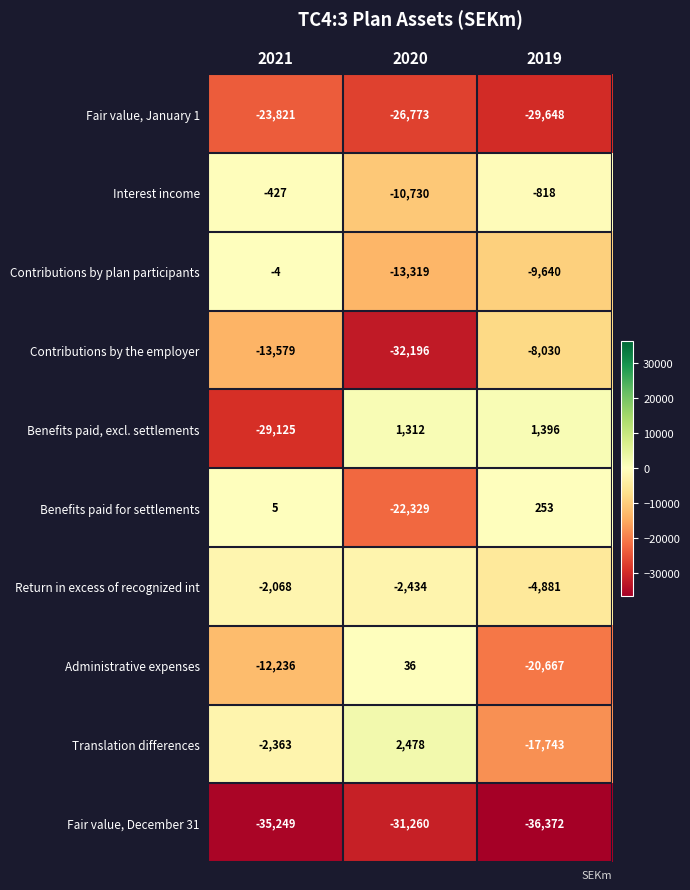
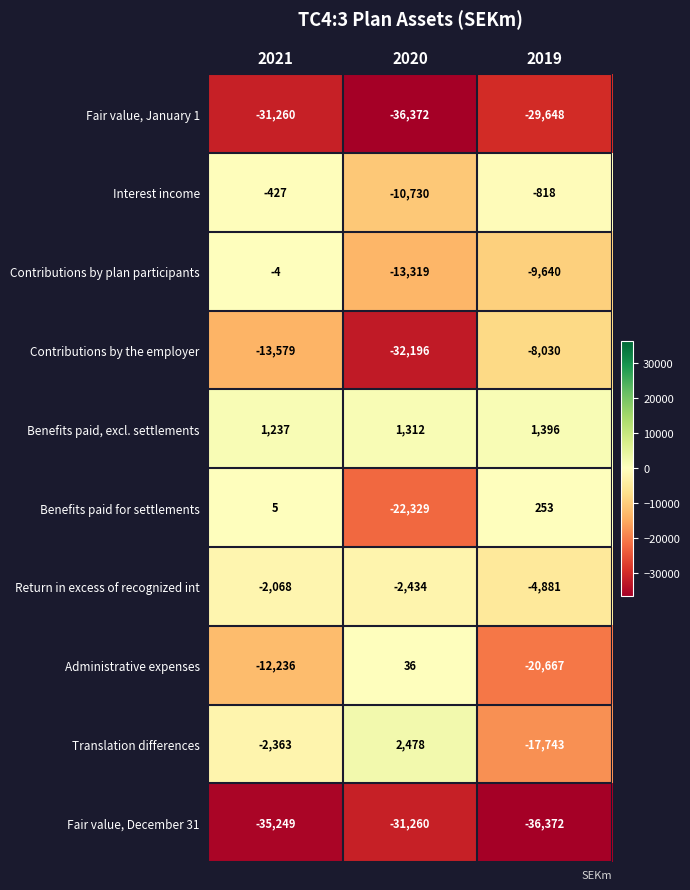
Fair value, January 1, 2021: -23,821 -> -31,260
Fair value, January 1, 2020: -26,773 -> -36,372
Benefits paid, excl. settlements, 2021: -29,125 -> 1,237
